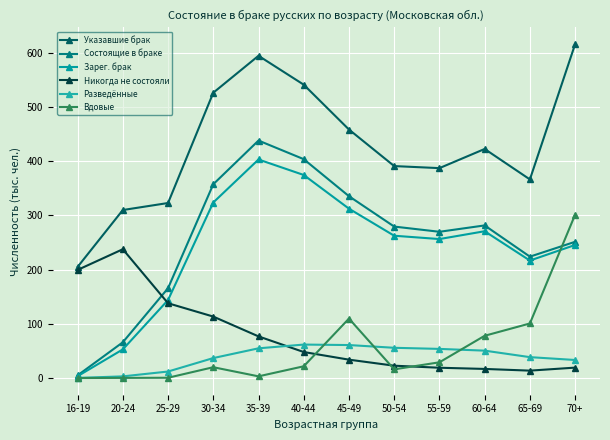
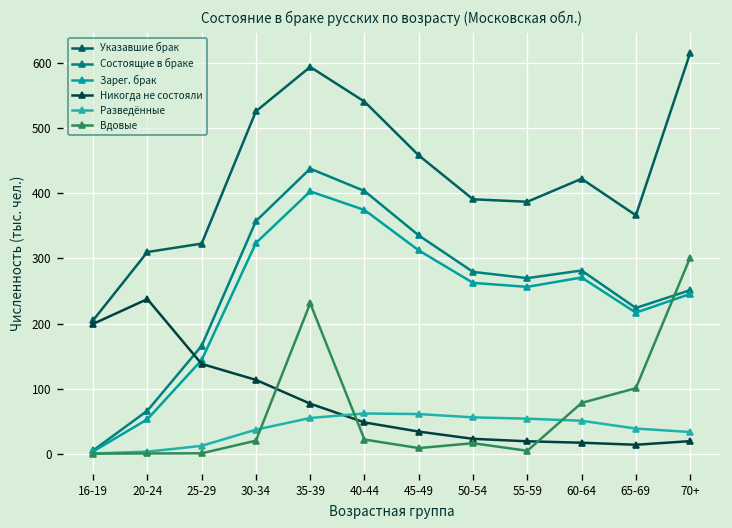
Вдовые, 35-39: 0 -> 230
Вдовые, 45-49: 110 -> 10
Вдовые, 55-59: 30 -> 0
